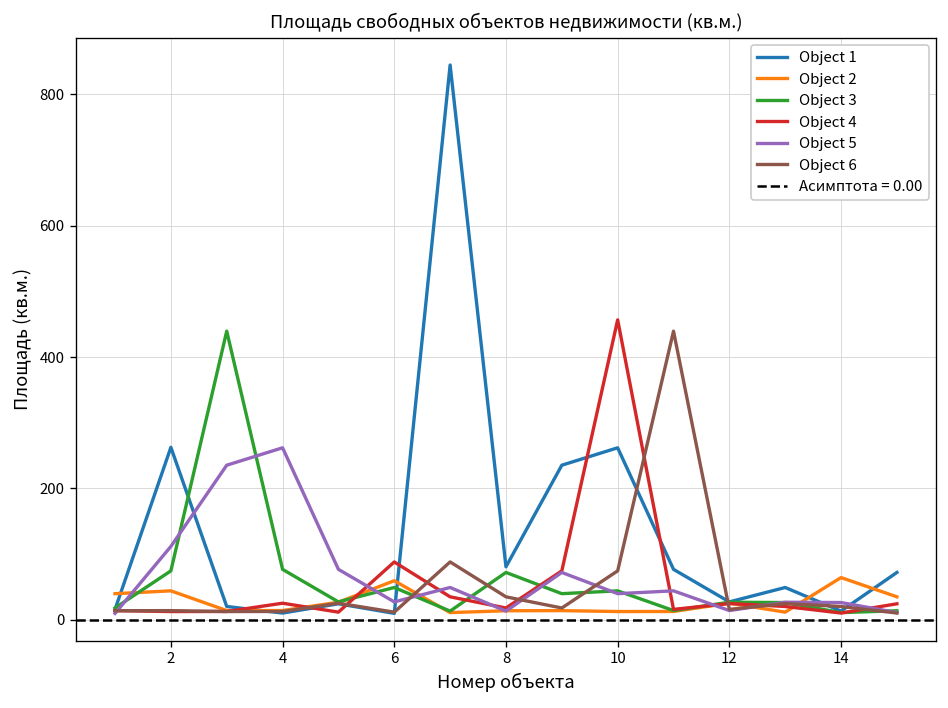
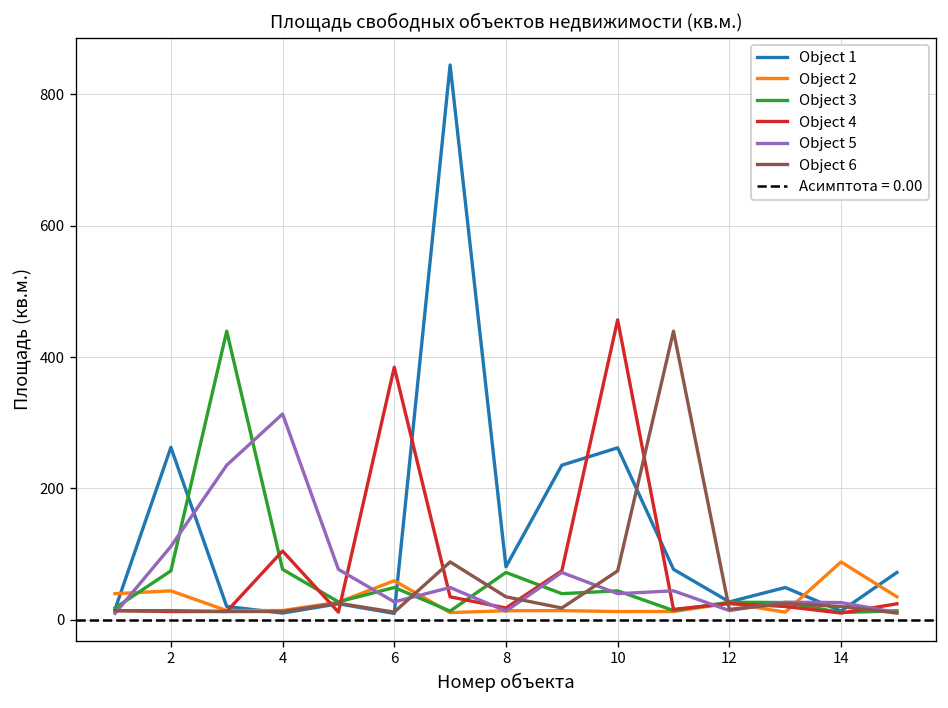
Object 4, 4: 30 -> 100
Object 5, 4: 260 -> 310
Object 4, 6: 90 -> 380
Object 2, 14: 60 -> 90
